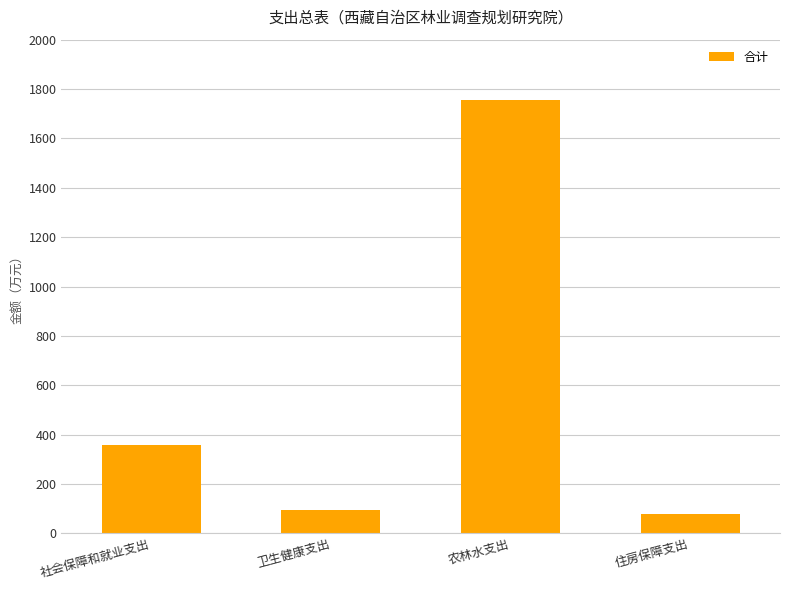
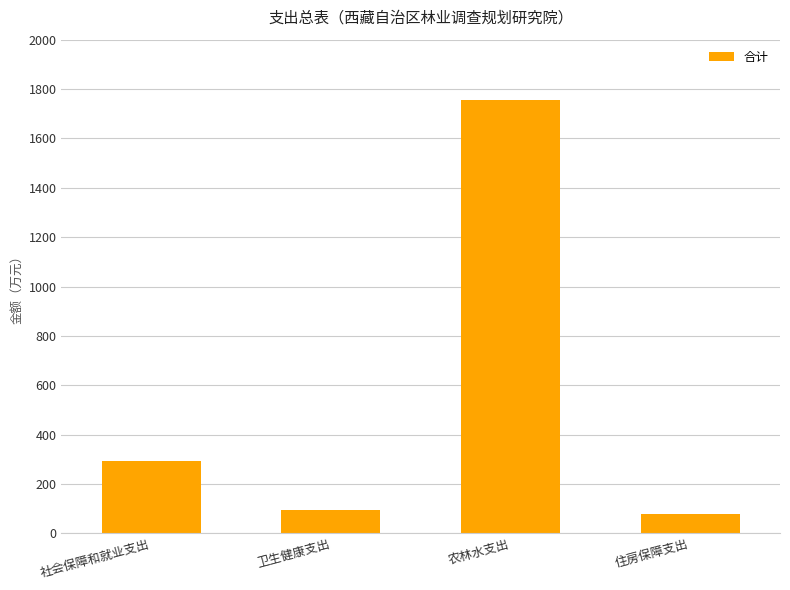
社会保障和就业支出: 360 -> 290
